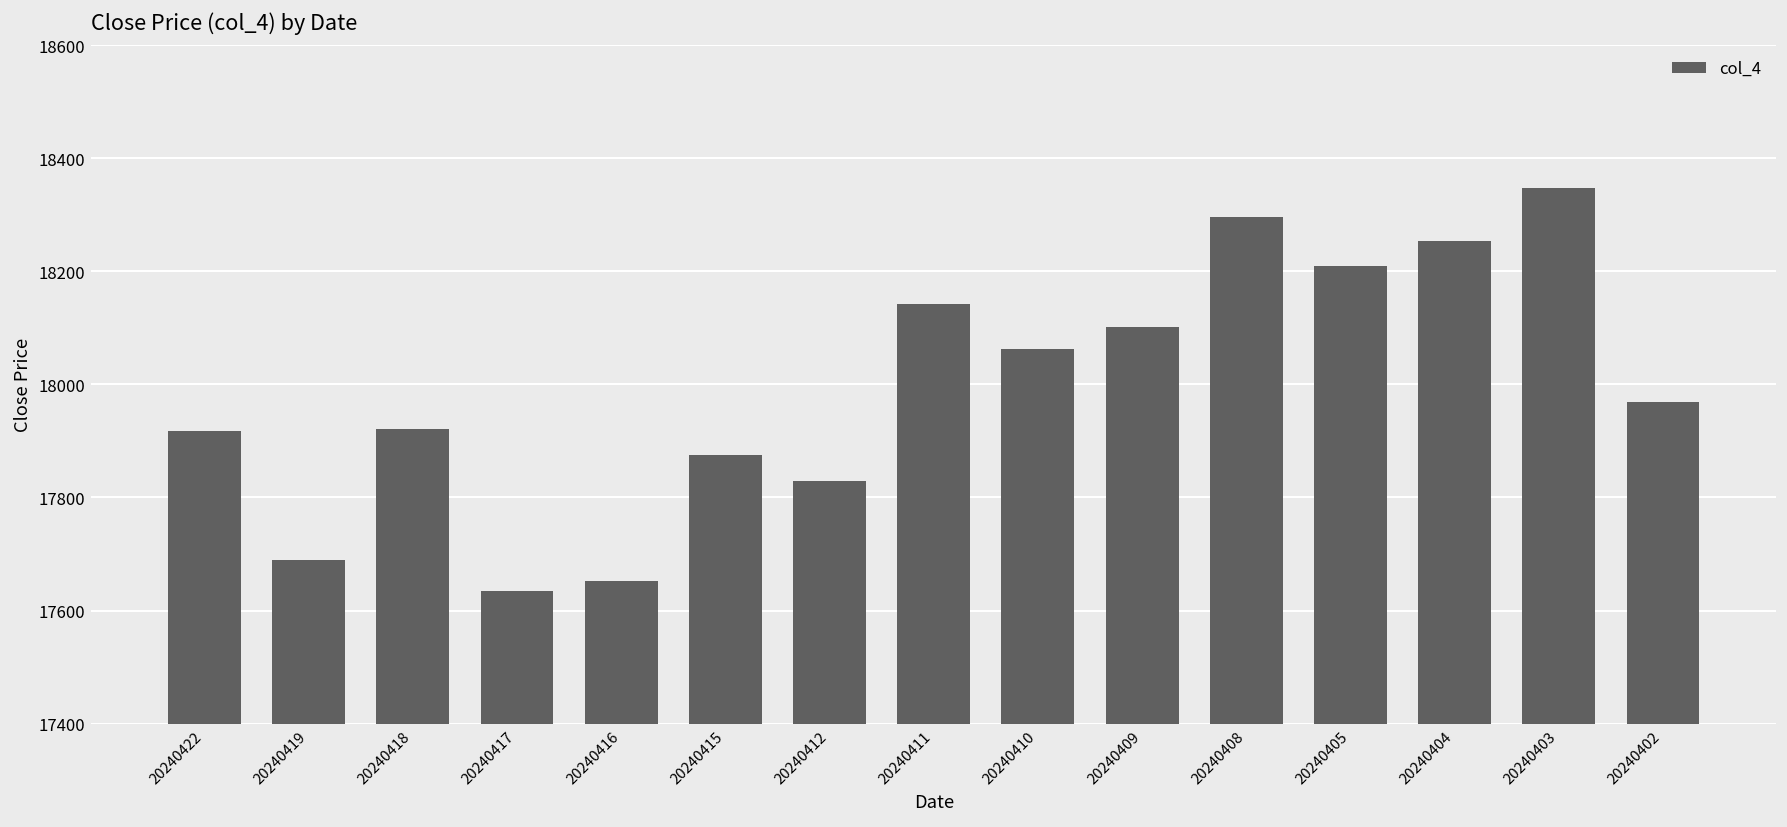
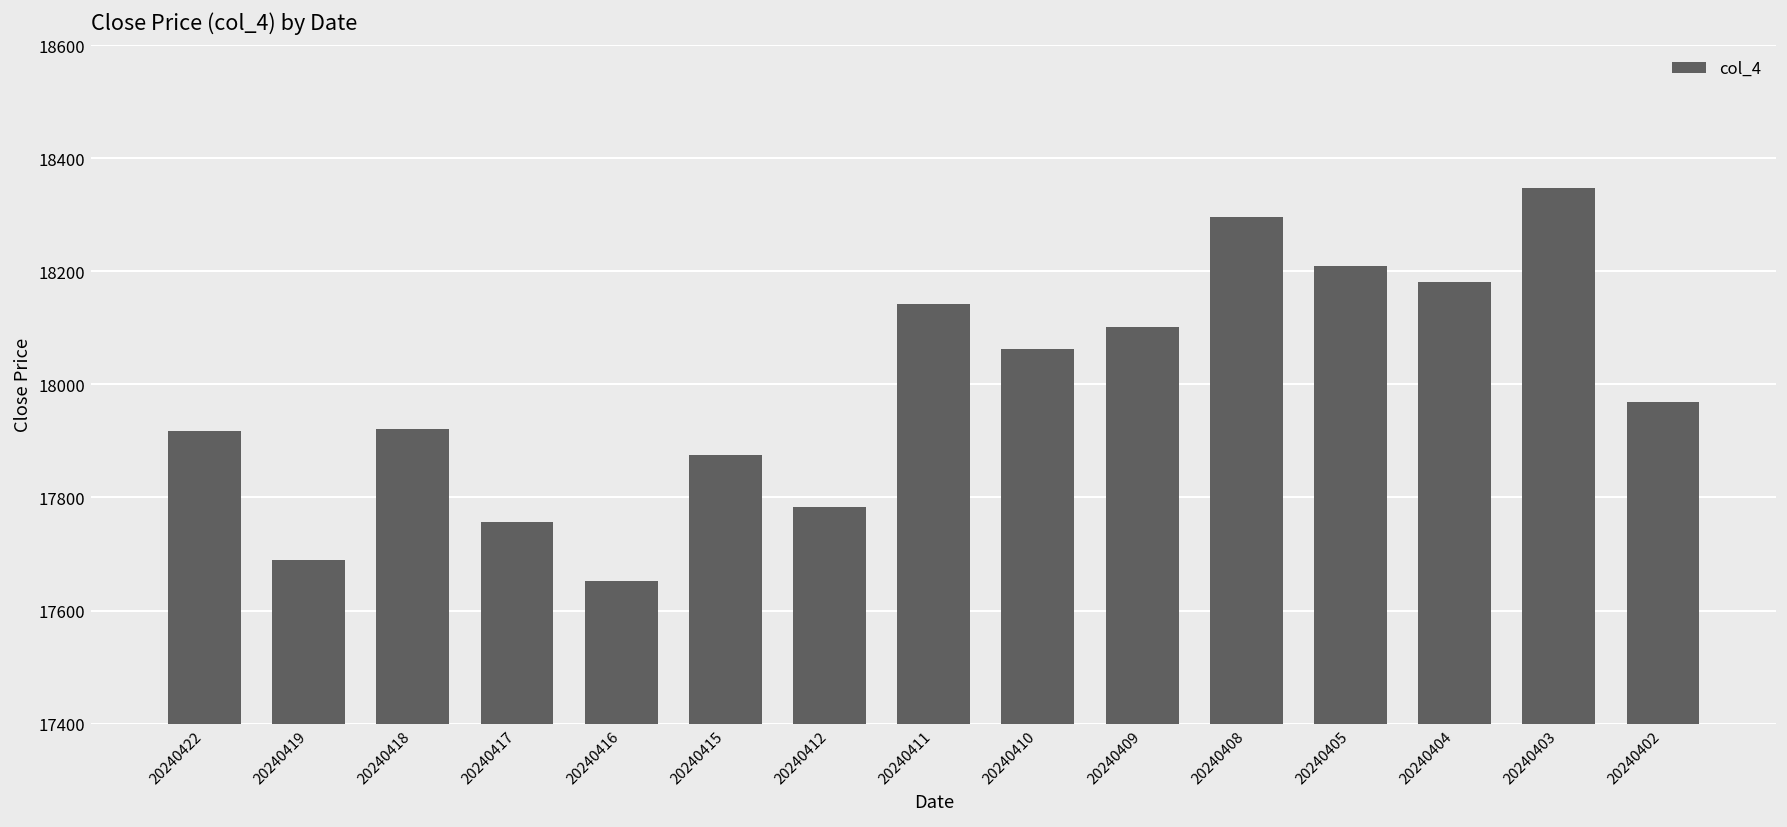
20240417: 17630 -> 17760
20240412: 17830 -> 17780
20240404: 18250 -> 18180
